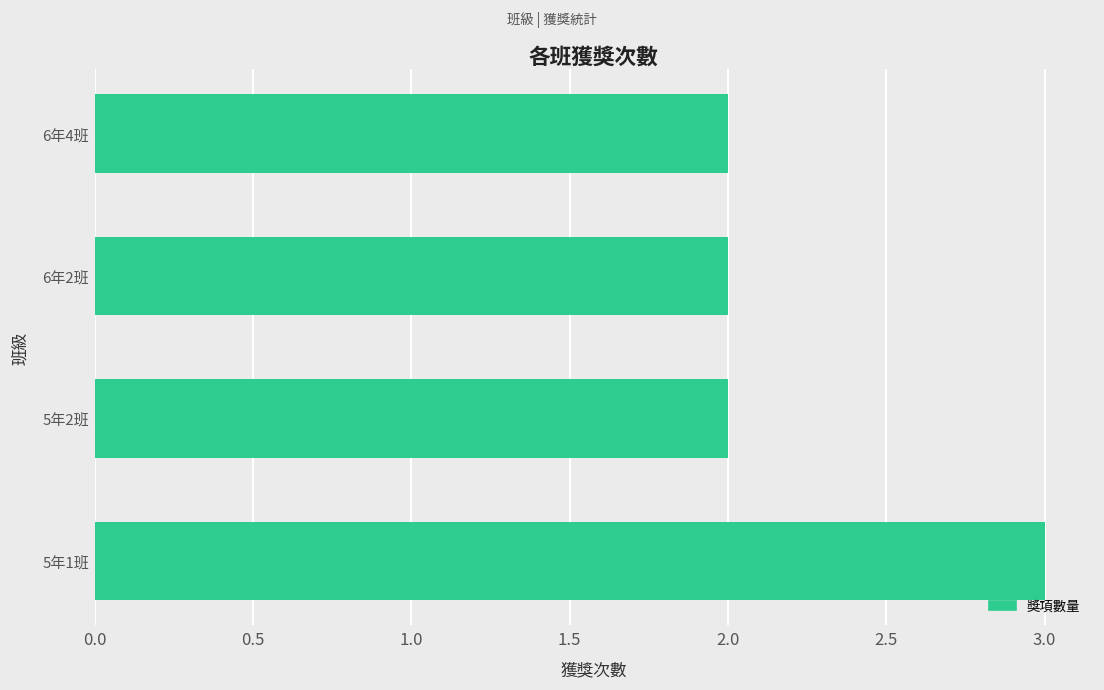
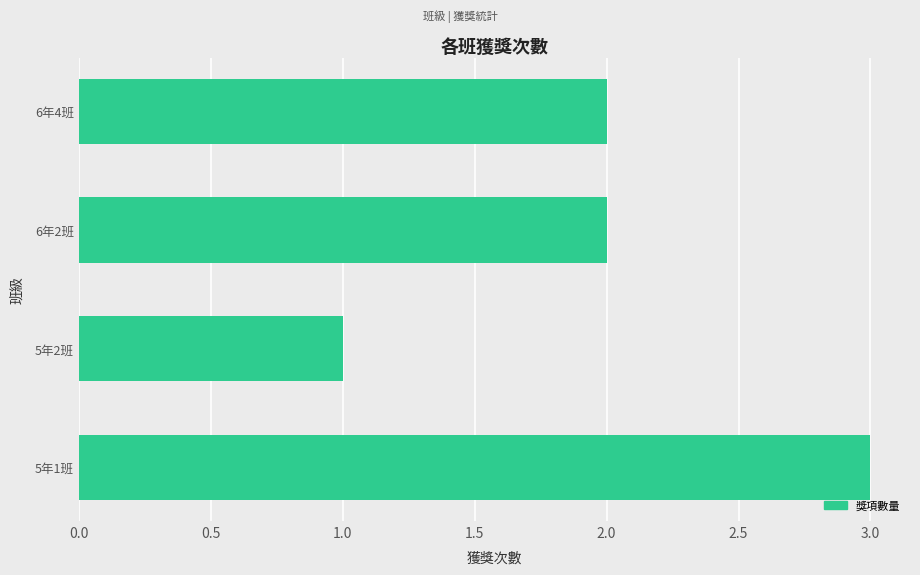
5年2班: 2 -> 1
